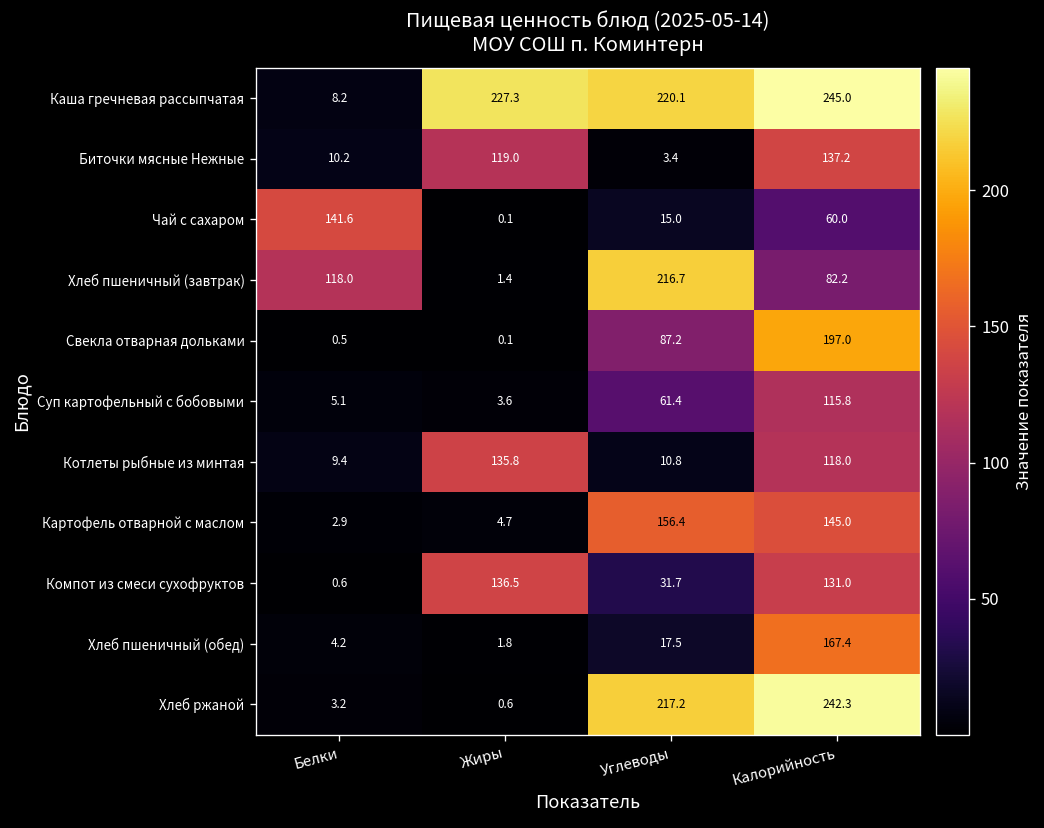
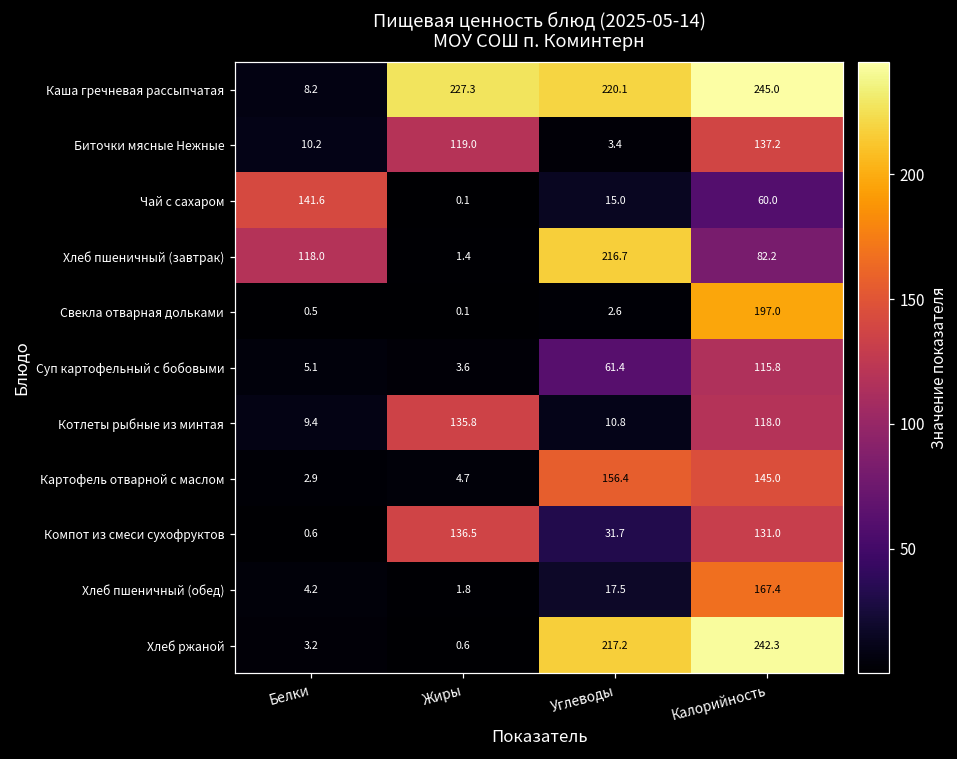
Свекла отварная дольками, Углеводы: 87.2 -> 2.6
